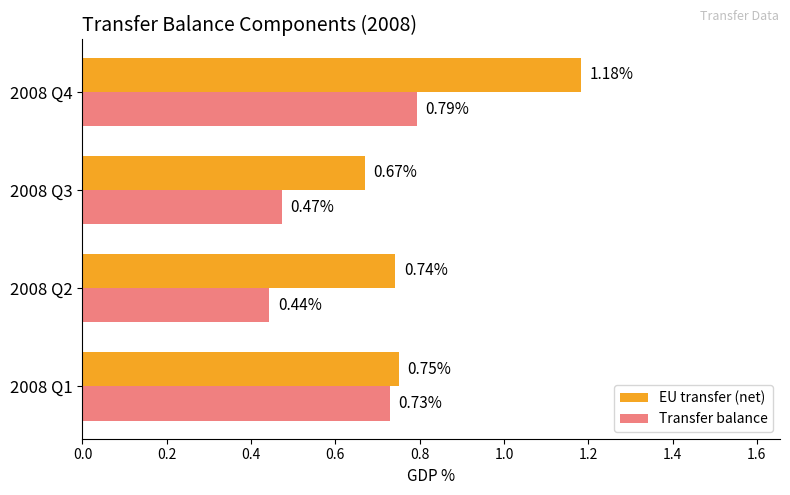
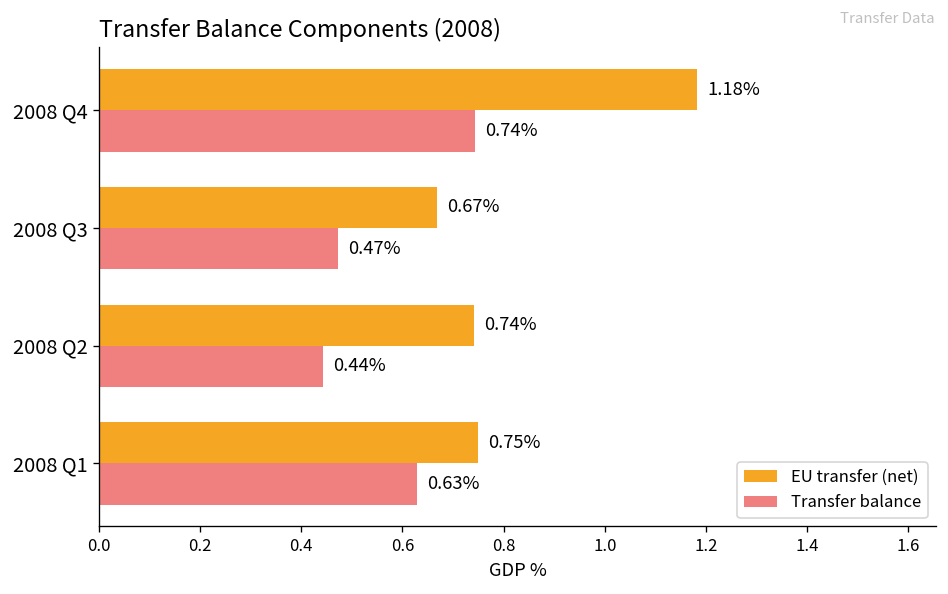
Transfer balance, 2008 Q4: 0.79% -> 0.74%
Transfer balance, 2008 Q1: 0.73% -> 0.63%
